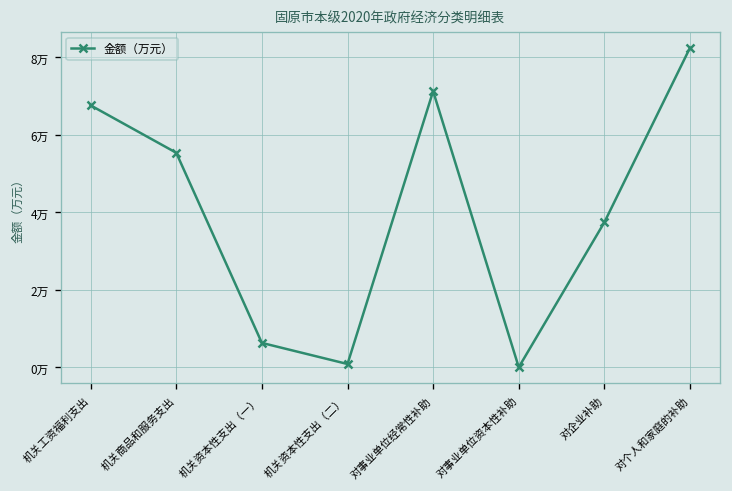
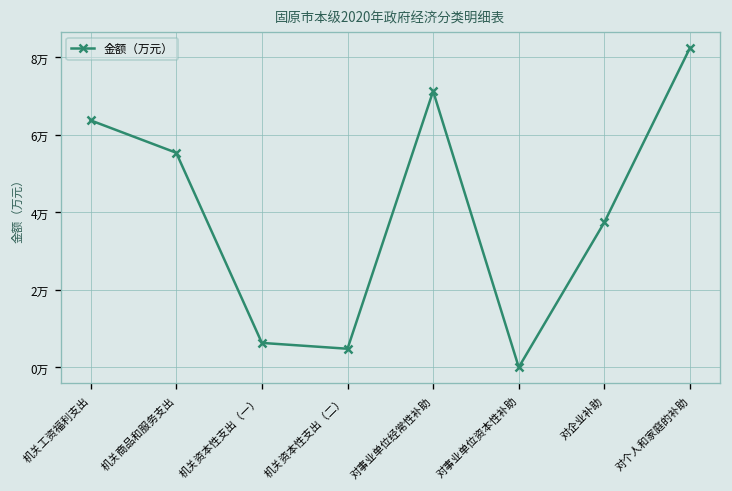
机关工资福利支出: 6.8万 -> 6.4万
机关资本性支出（二）: 0.1万 -> 0.5万
